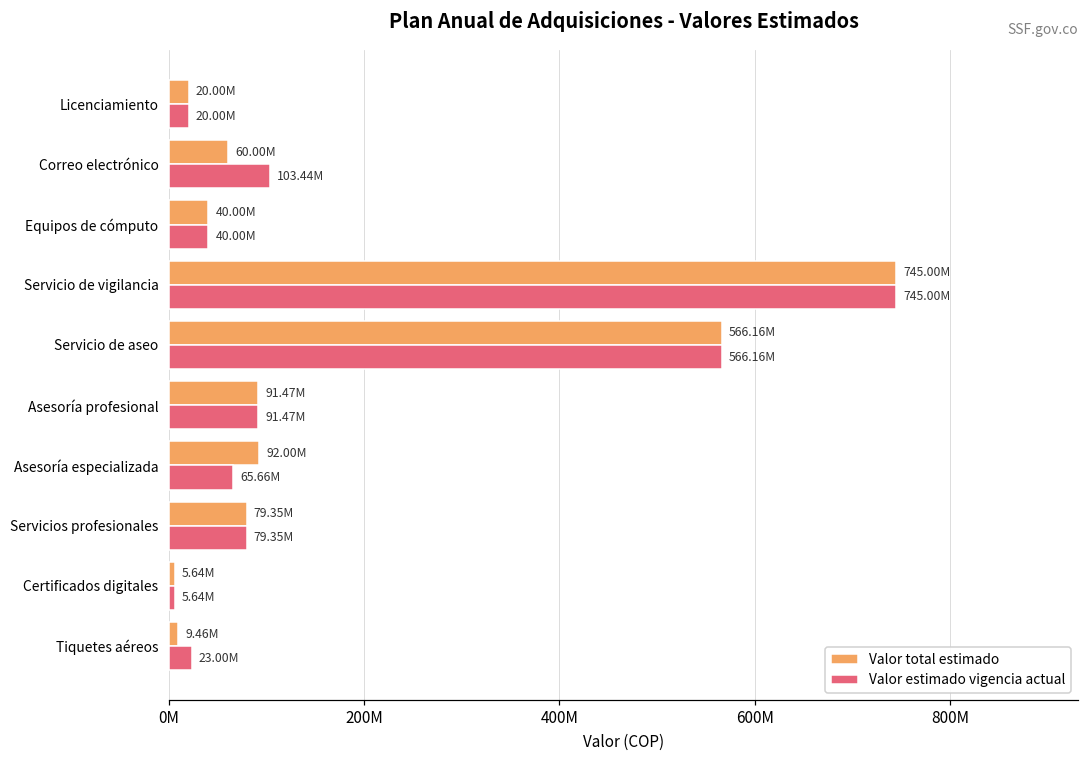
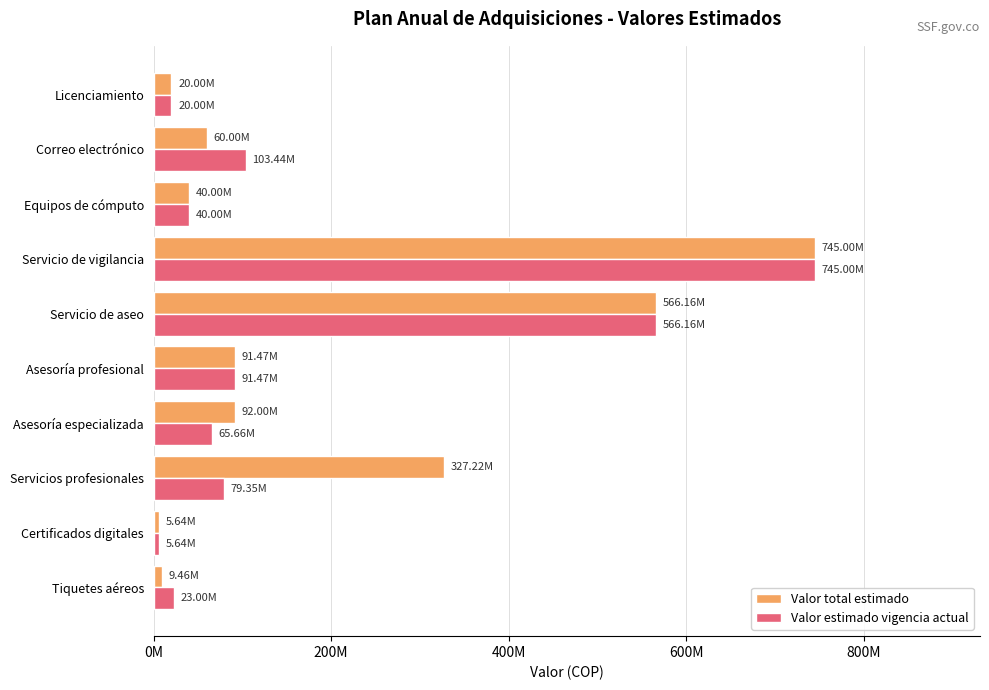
Valor total estimado, Servicios profesionales: 79.35M -> 327.22M
